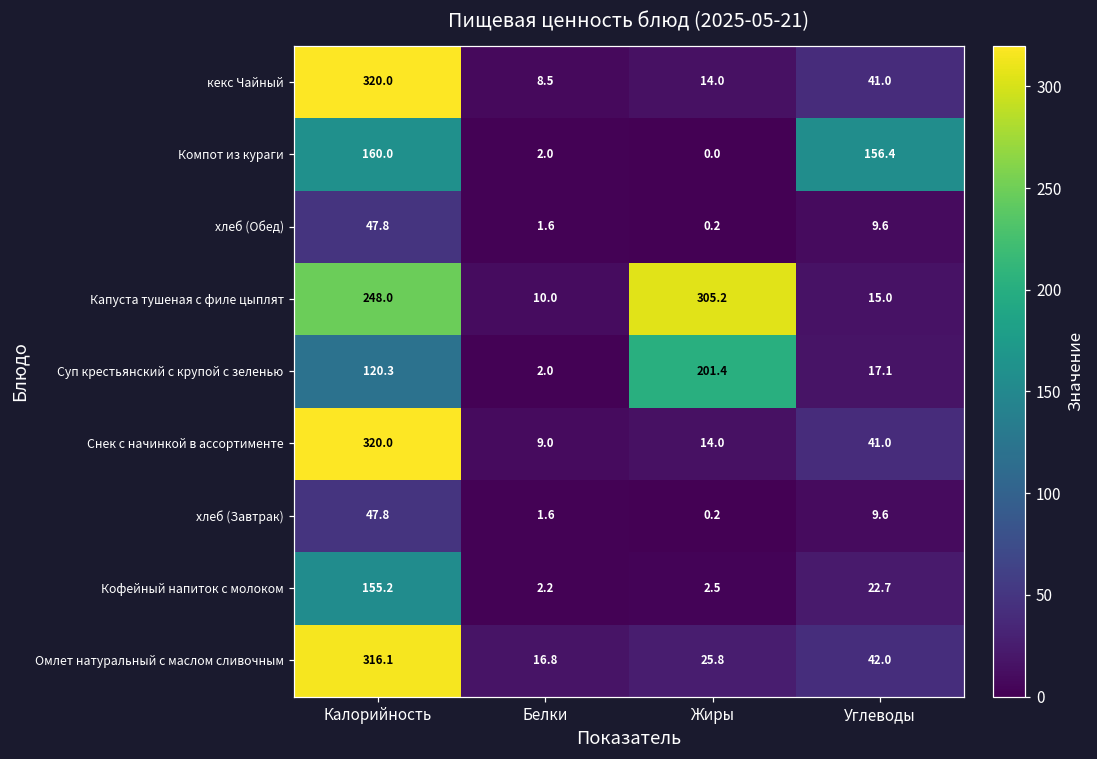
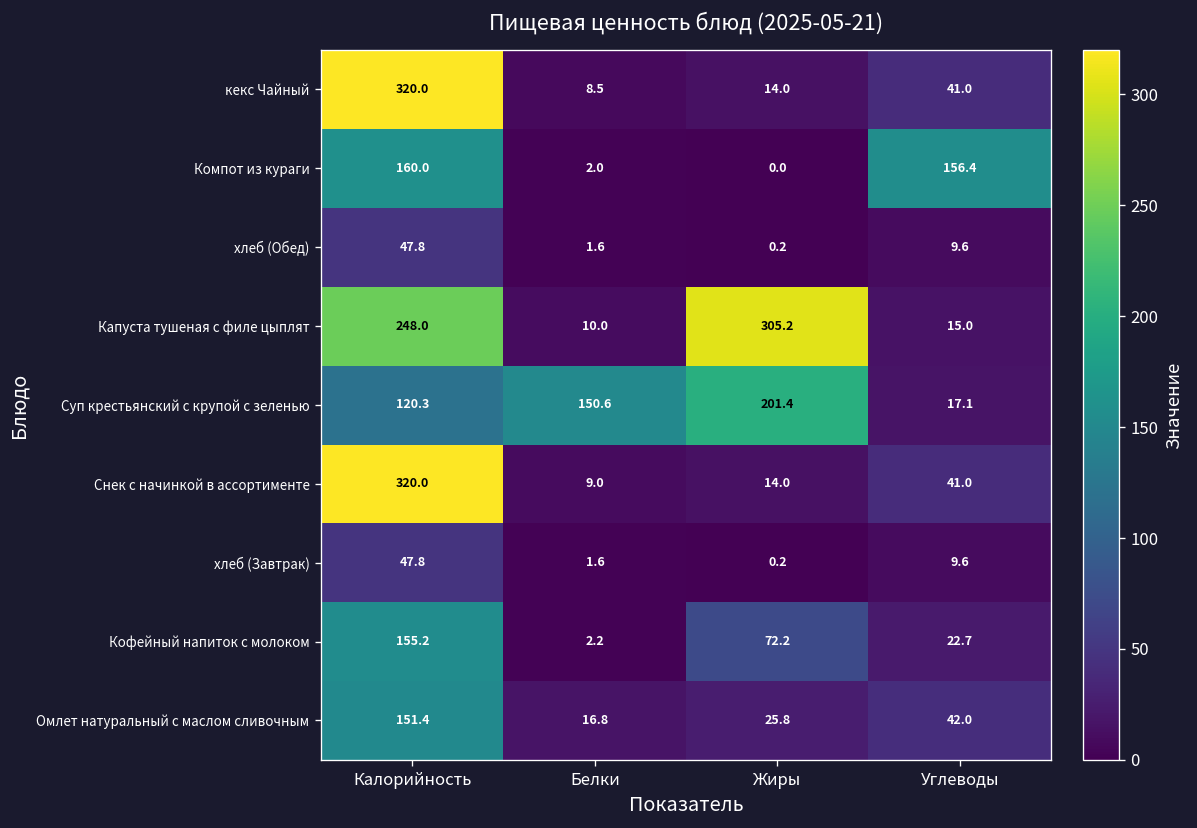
Суп крестьянский с крупой с зеленью, Белки: 2.0 -> 150.6
Кофейный напиток с молоком, Жиры: 2.5 -> 72.2
Омлет натуральный с маслом сливочным, Калорийность: 316.1 -> 151.4
